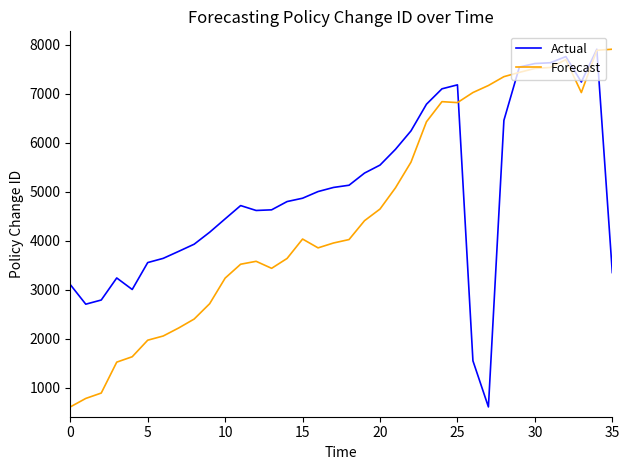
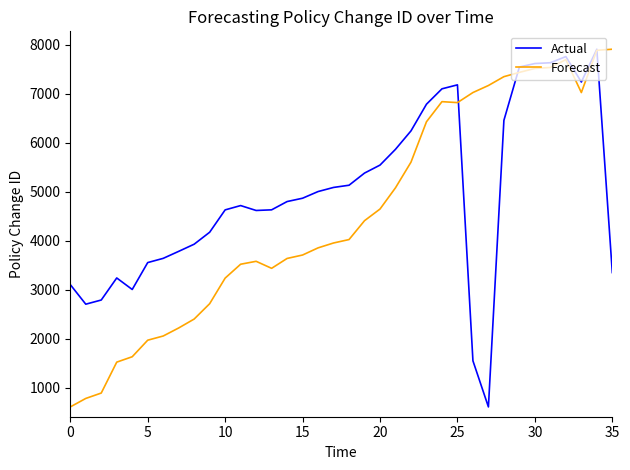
Actual, 10: 4400 -> 4600
Forecast, 15: 4000 -> 3700
